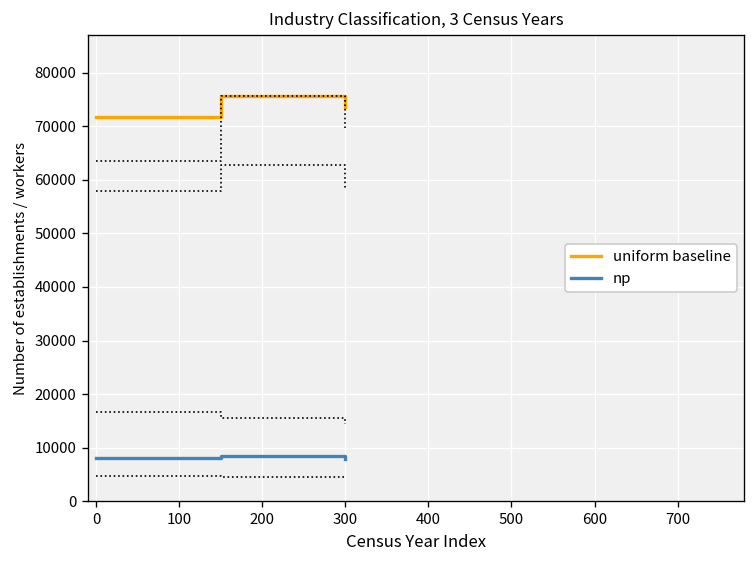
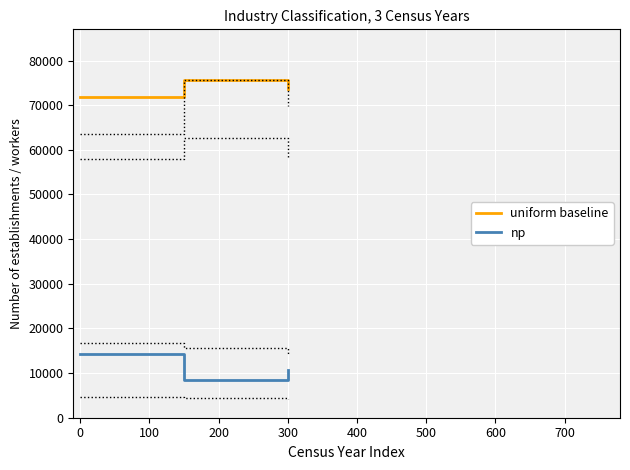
np, 0: 8000 -> 14000
np, 300: 8000 -> 11000
